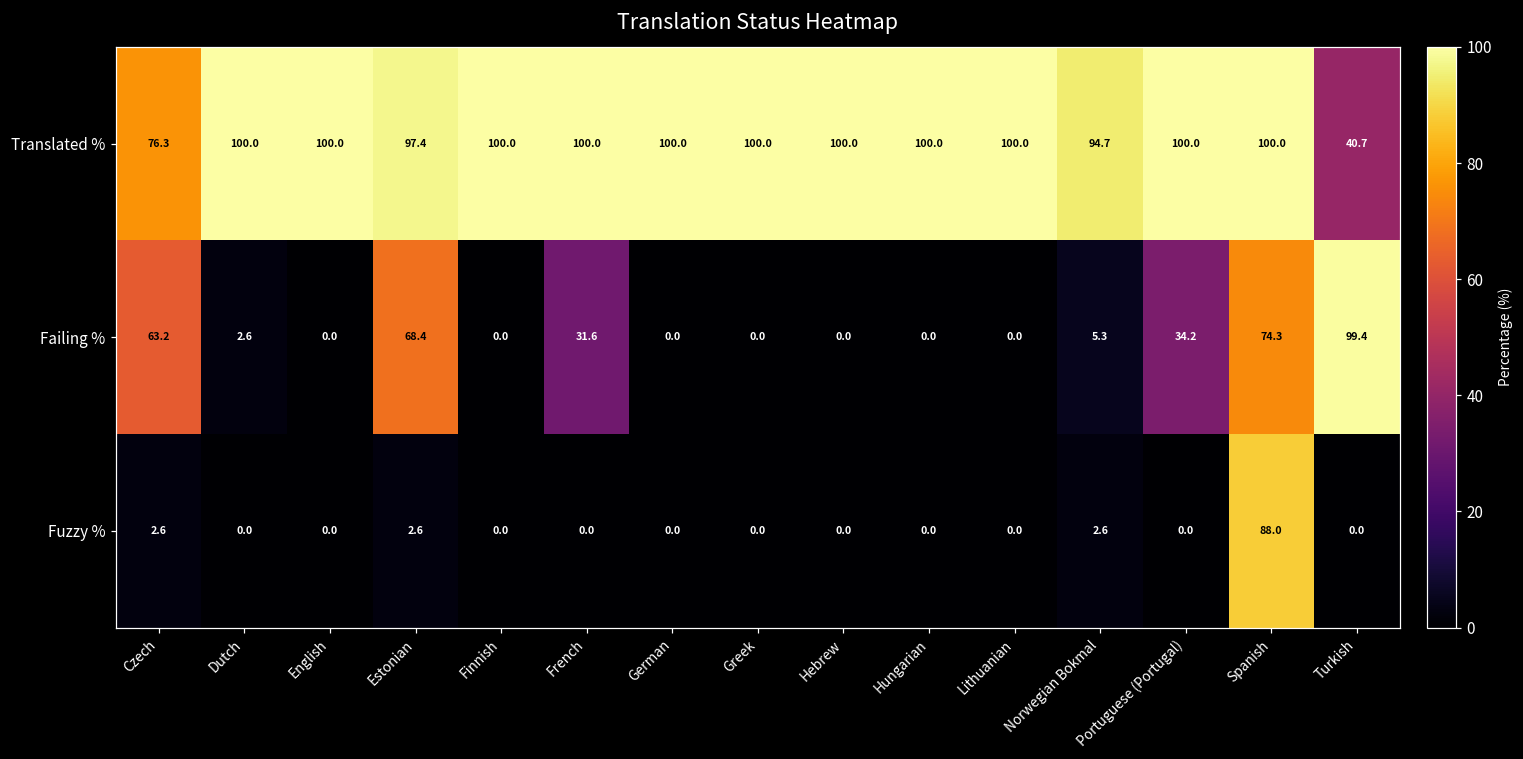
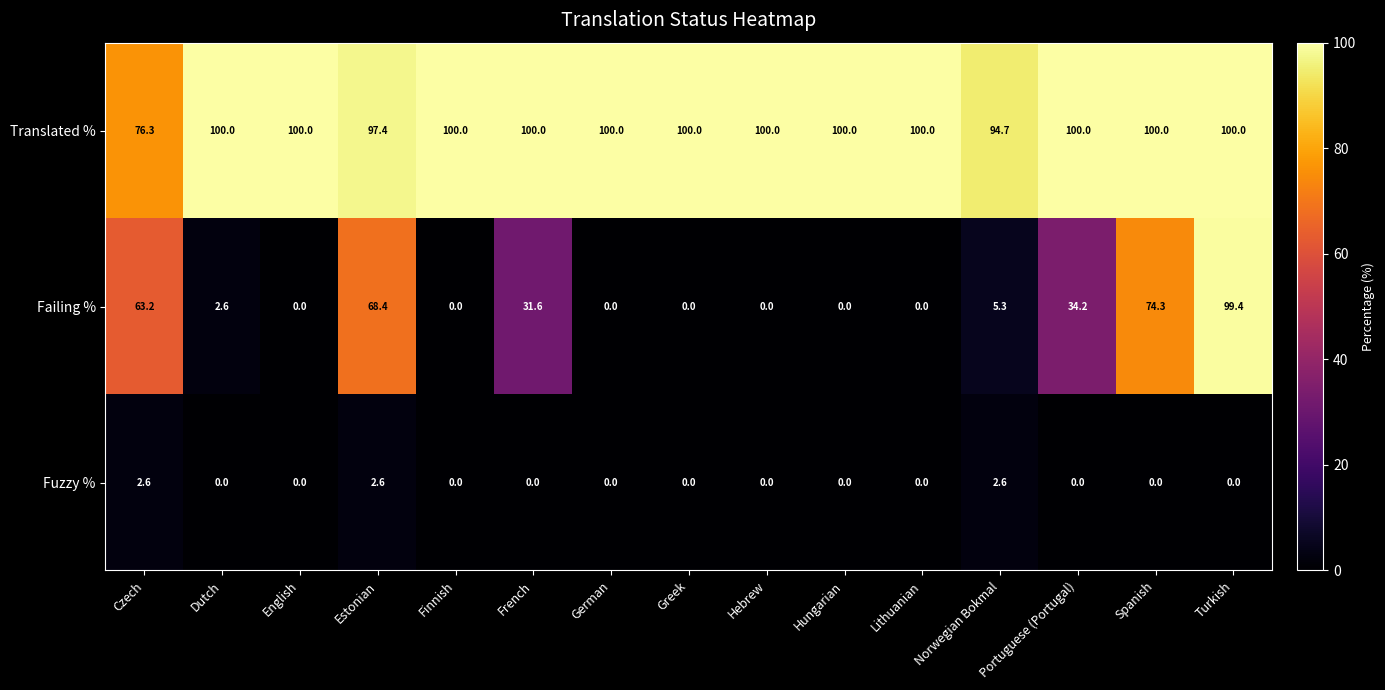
Translated %, Turkish: 40.7 -> 100.0
Fuzzy %, Spanish: 88.0 -> 0.0
